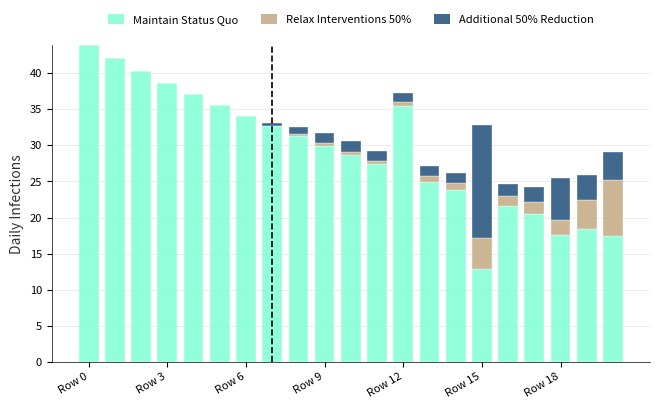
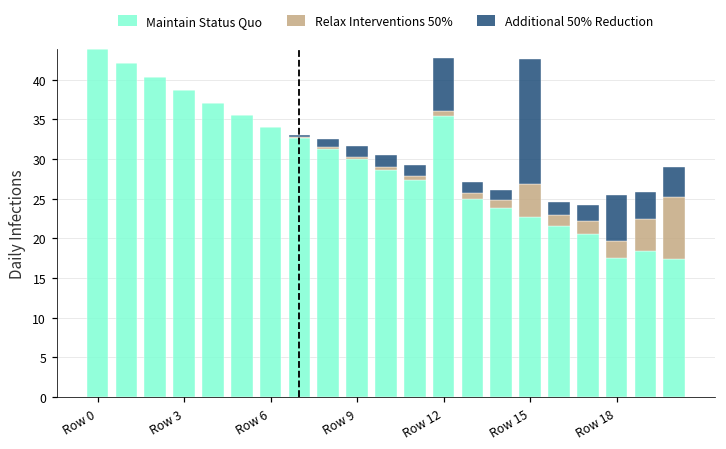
Additional 50% Reduction, Row 12: 1 -> 7
Maintain Status Quo, Row 15: 13 -> 23
